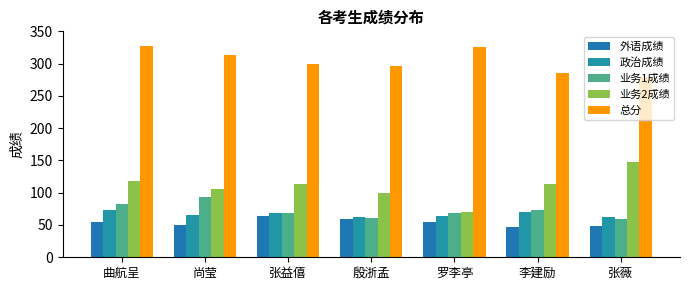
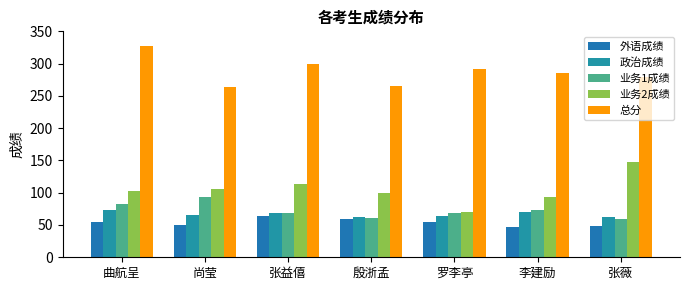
业务2成绩, 曲航呈: 120 -> 100
总分, 尚莹: 310 -> 260
总分, 殷浙孟: 300 -> 270
总分, 罗李亭: 330 -> 290
业务2成绩, 李建励: 110 -> 90
